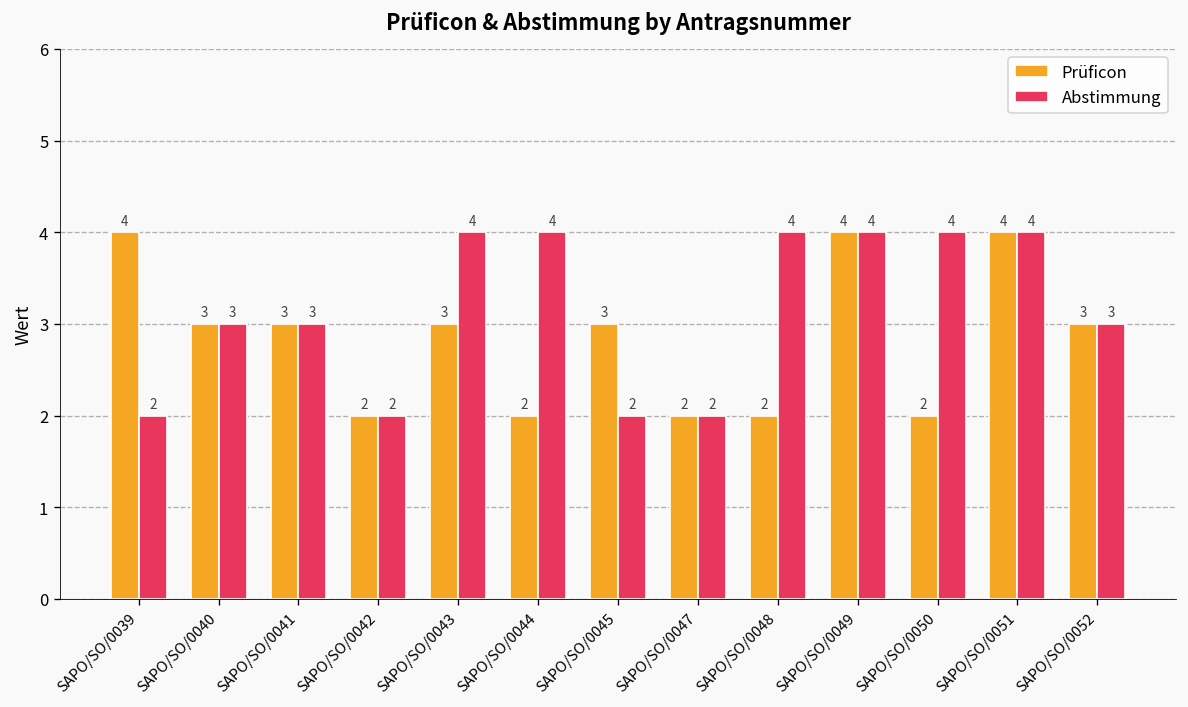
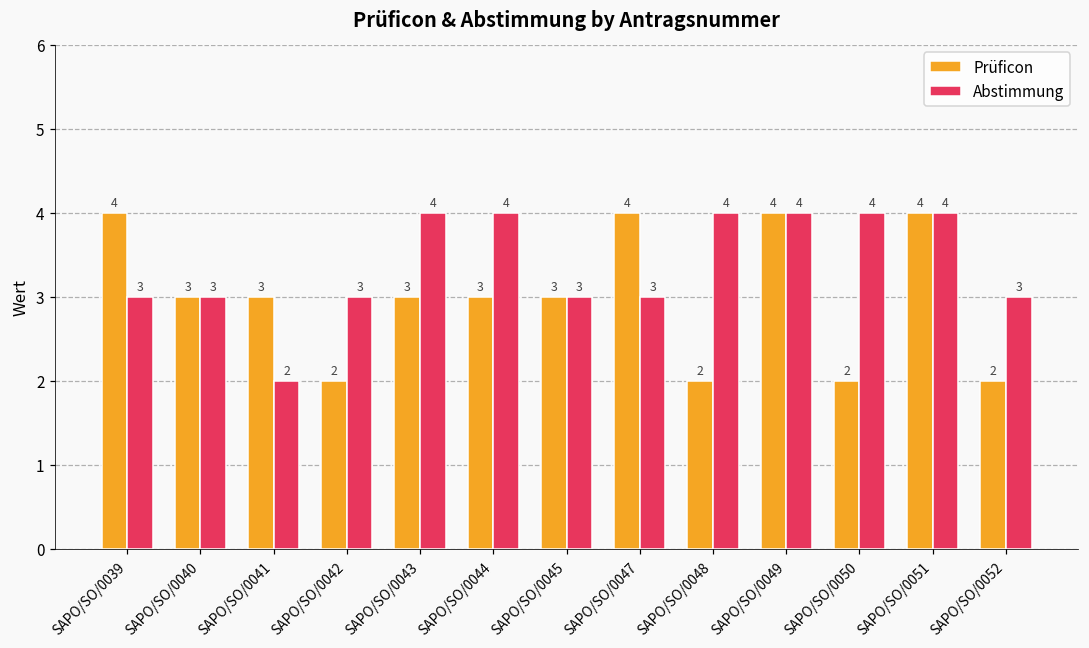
Abstimmung, SAPO/SO/0039: 2 -> 3
Abstimmung, SAPO/SO/0041: 3 -> 2
Abstimmung, SAPO/SO/0042: 2 -> 3
Prüficon, SAPO/SO/0044: 2 -> 3
Abstimmung, SAPO/SO/0045: 2 -> 3
Prüficon, SAPO/SO/0047: 2 -> 4
Abstimmung, SAPO/SO/0047: 2 -> 3
Prüficon, SAPO/SO/0052: 3 -> 2
